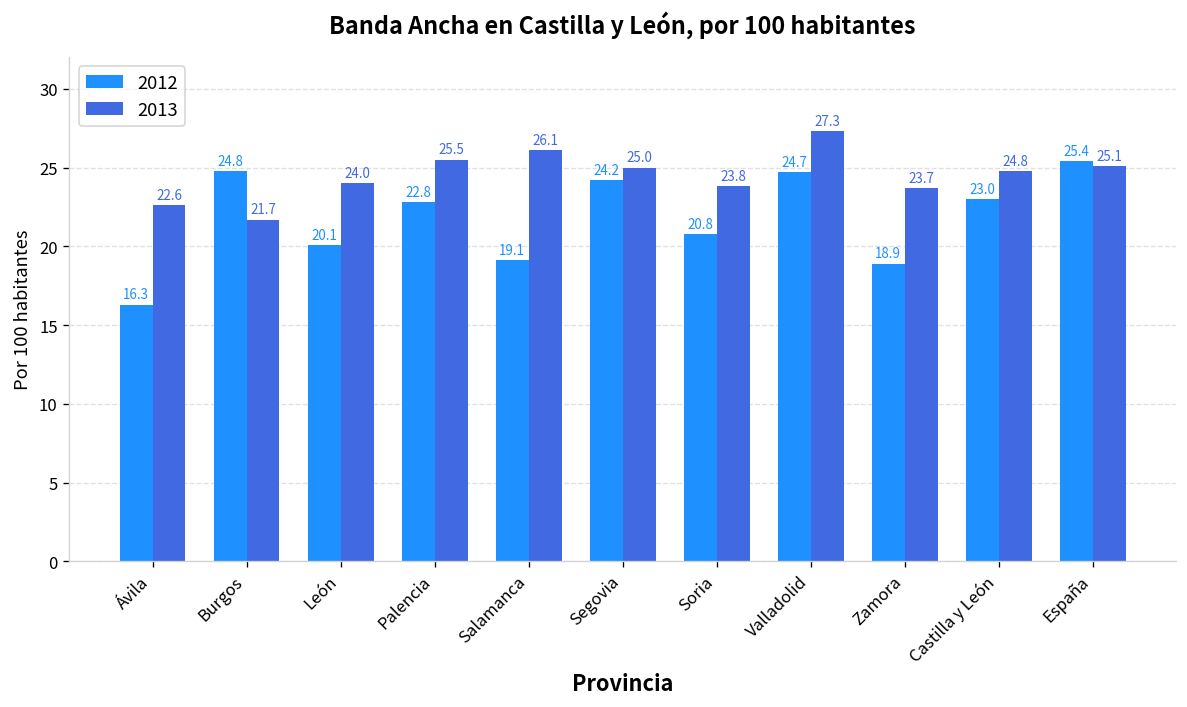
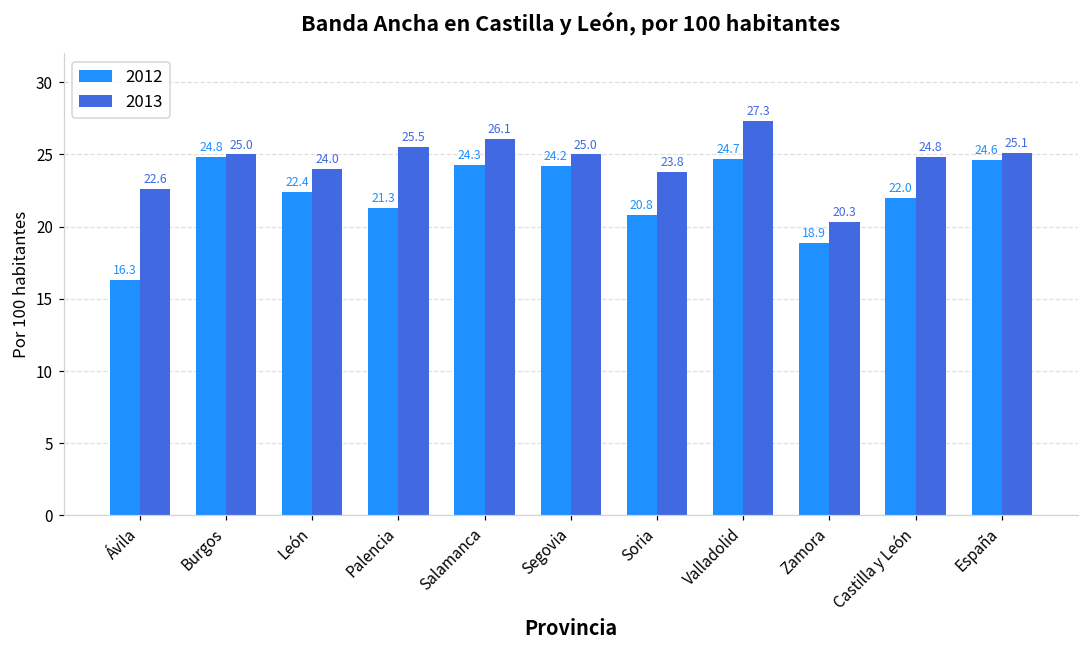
2013, Burgos: 21.7 -> 25.0
2012, León: 20.1 -> 22.4
2012, Palencia: 22.8 -> 21.3
2012, Salamanca: 19.1 -> 24.3
2013, Zamora: 23.7 -> 20.3
2012, Castilla y León: 23.0 -> 22.0
2012, España: 25.4 -> 24.6
